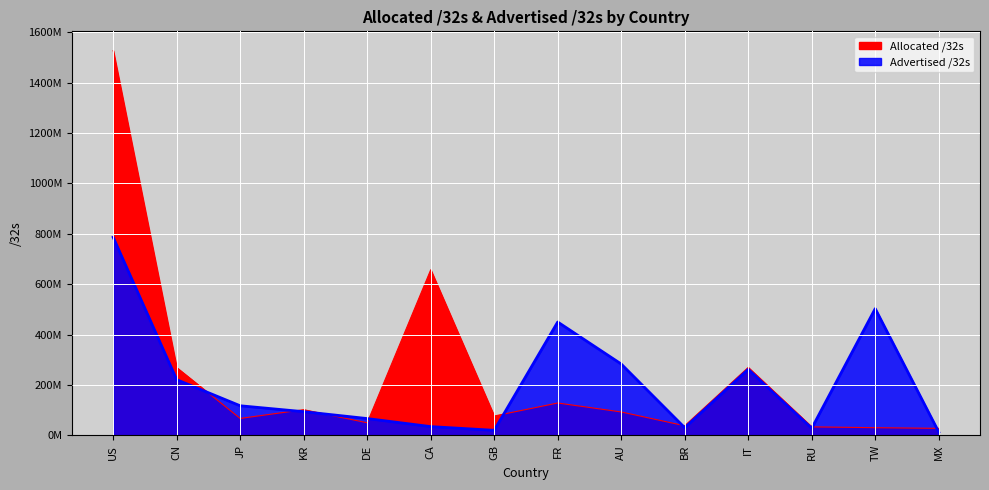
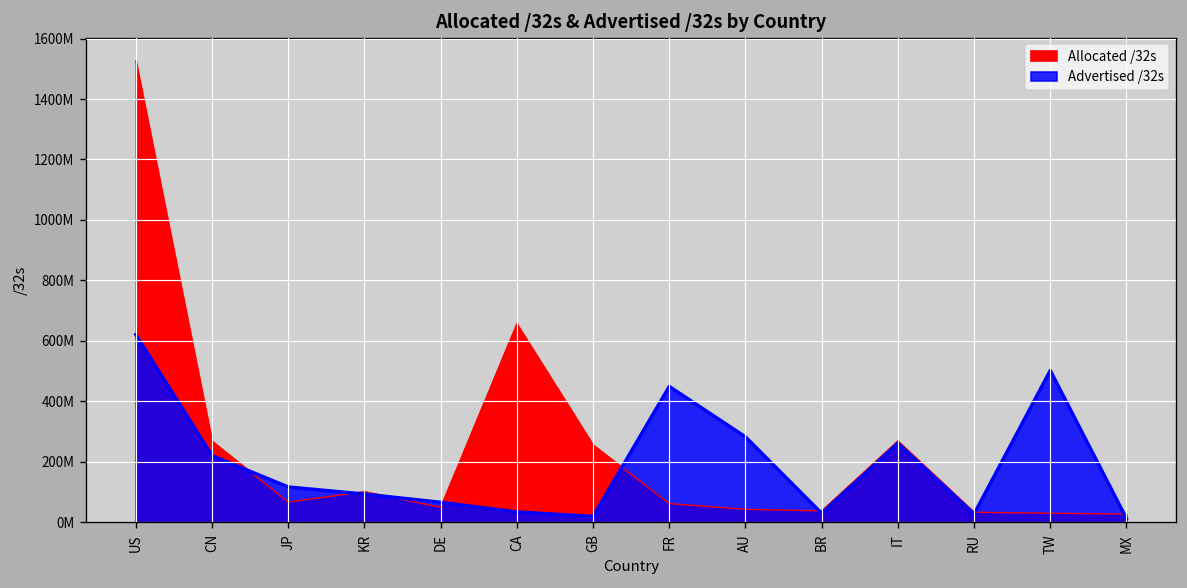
Advertised /32s, US: 790000000 -> 620000000
Allocated /32s, GB: 80000000 -> 260000000
Allocated /32s, FR: 130000000 -> 60000000
Allocated /32s, AU: 90000000 -> 40000000
